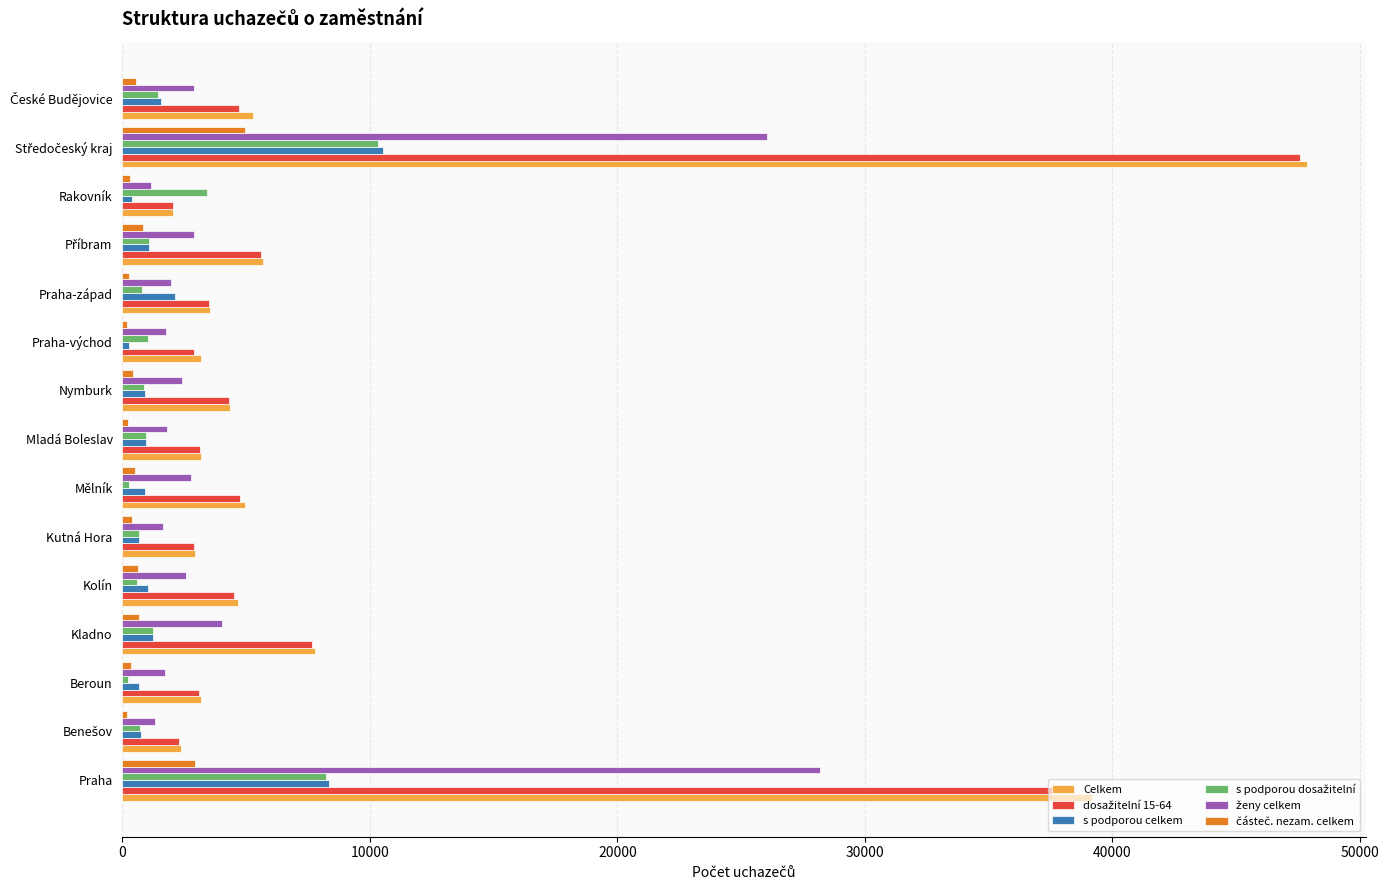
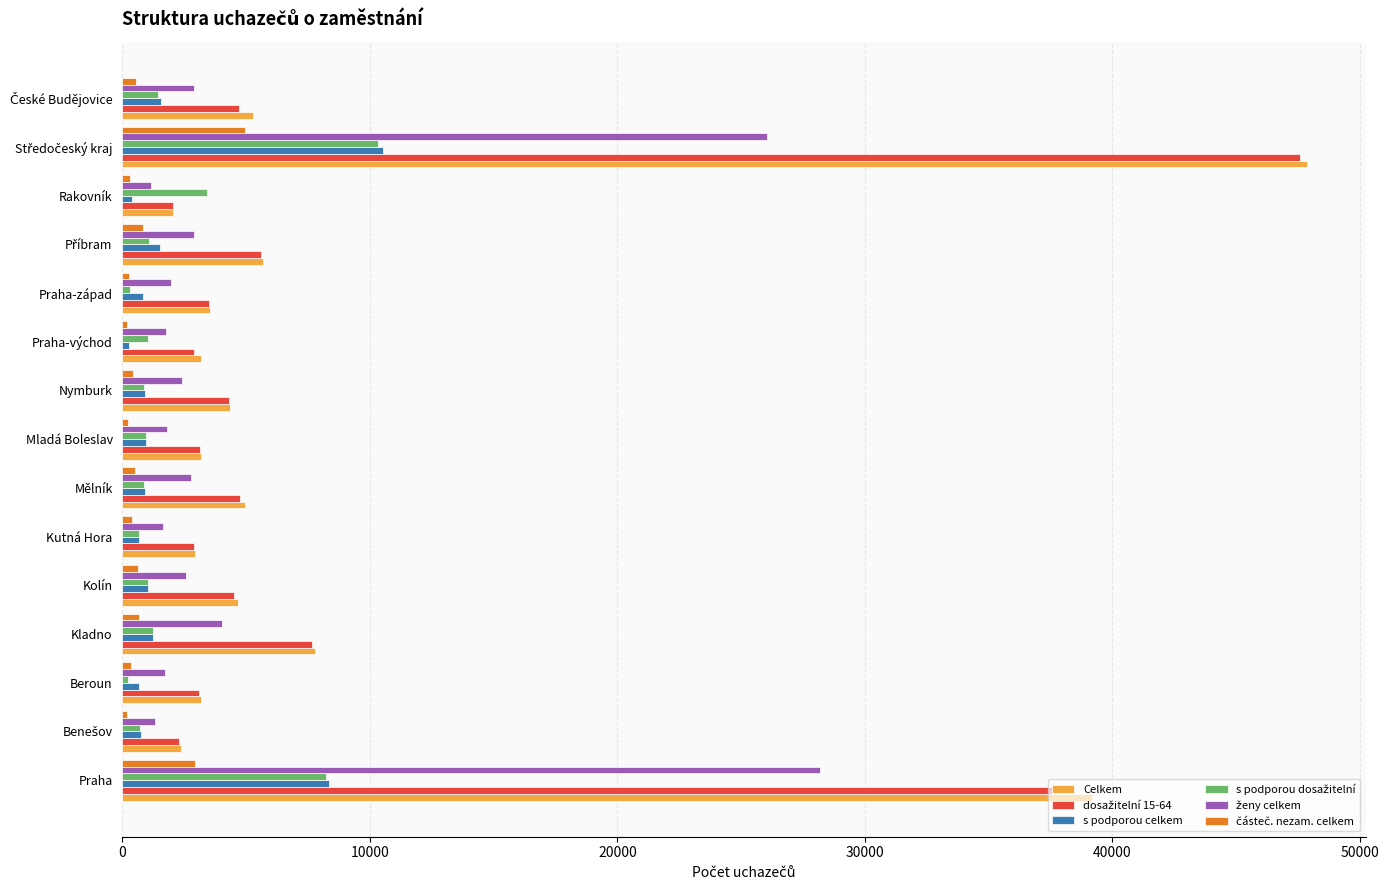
s podporou celkem, Příbram: 1100 -> 1500
s podporou dosažitelní, Praha-západ: 800 -> 300
s podporou celkem, Praha-západ: 2100 -> 800
s podporou dosažitelní, Mělník: 300 -> 900
s podporou dosažitelní, Kolín: 600 -> 1000
